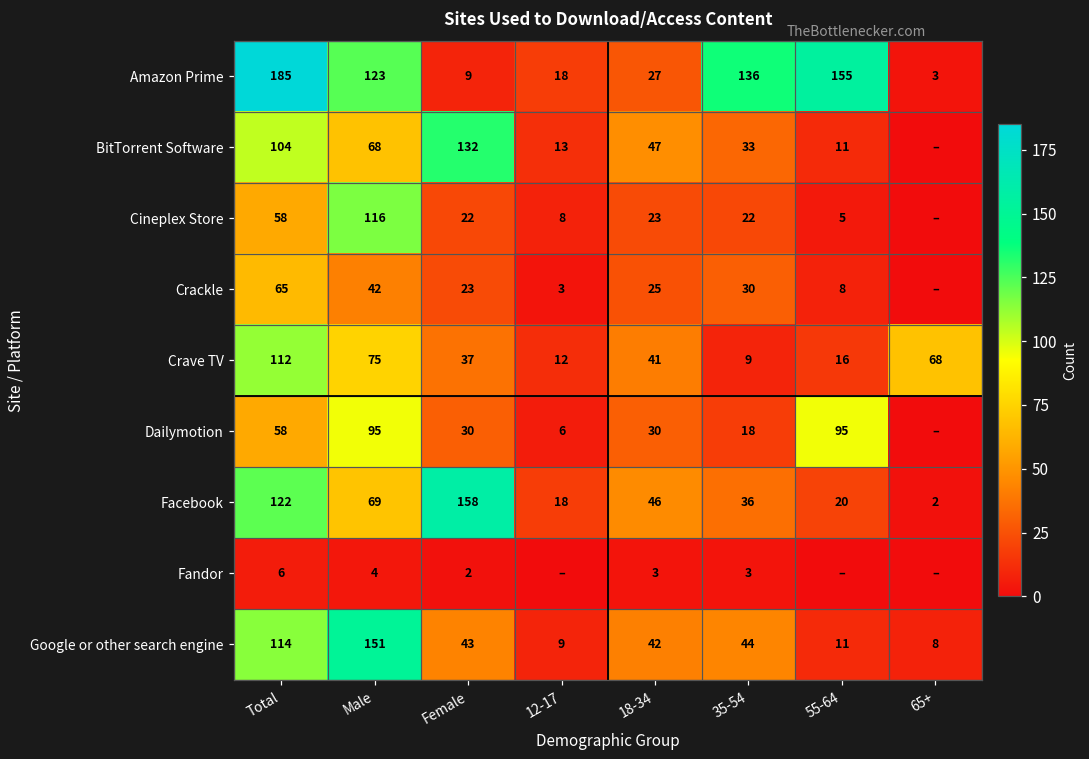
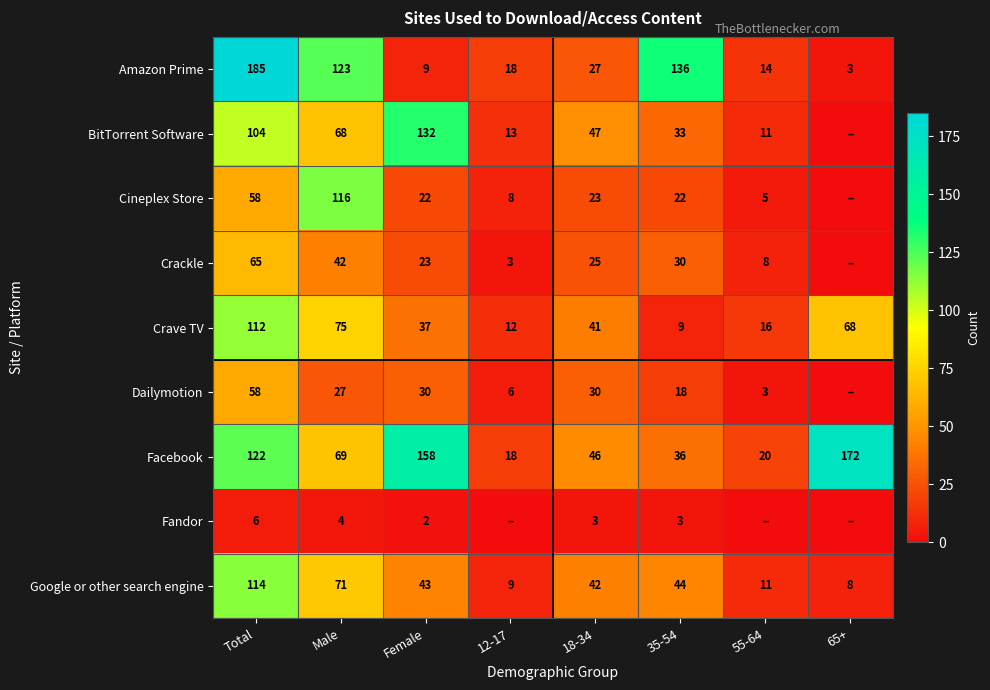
Amazon Prime, 55-64: 155 -> 14
Dailymotion, Male: 95 -> 27
Dailymotion, 55-64: 95 -> 3
Facebook, 65+: 2 -> 172
Google or other search engine, Male: 151 -> 71
